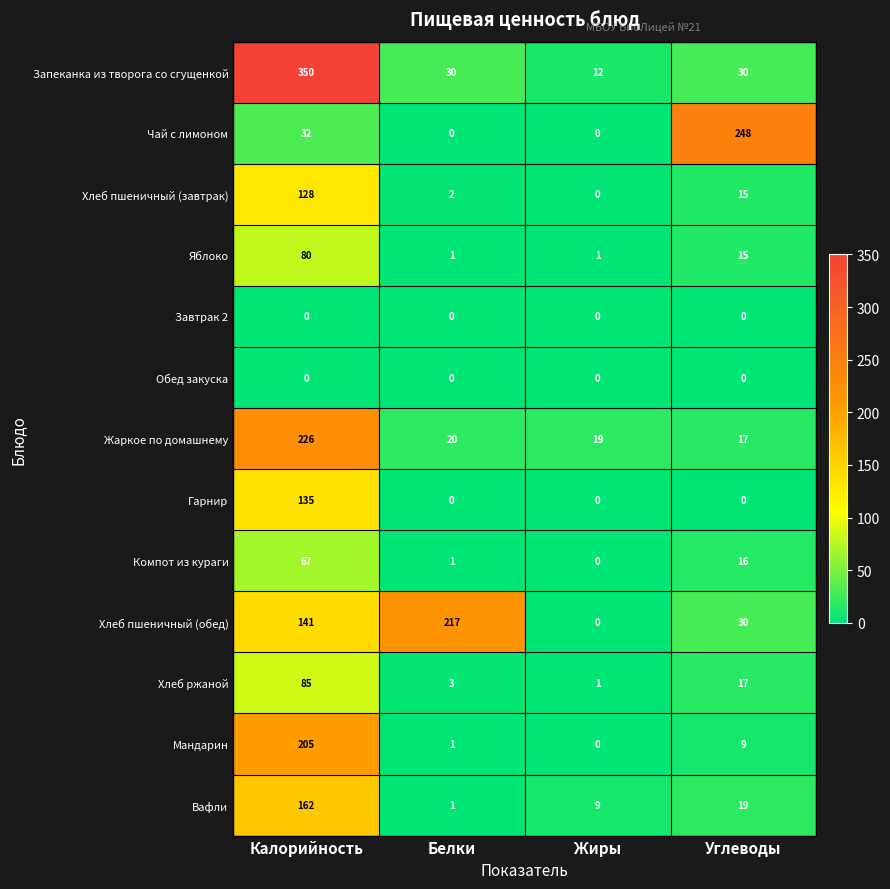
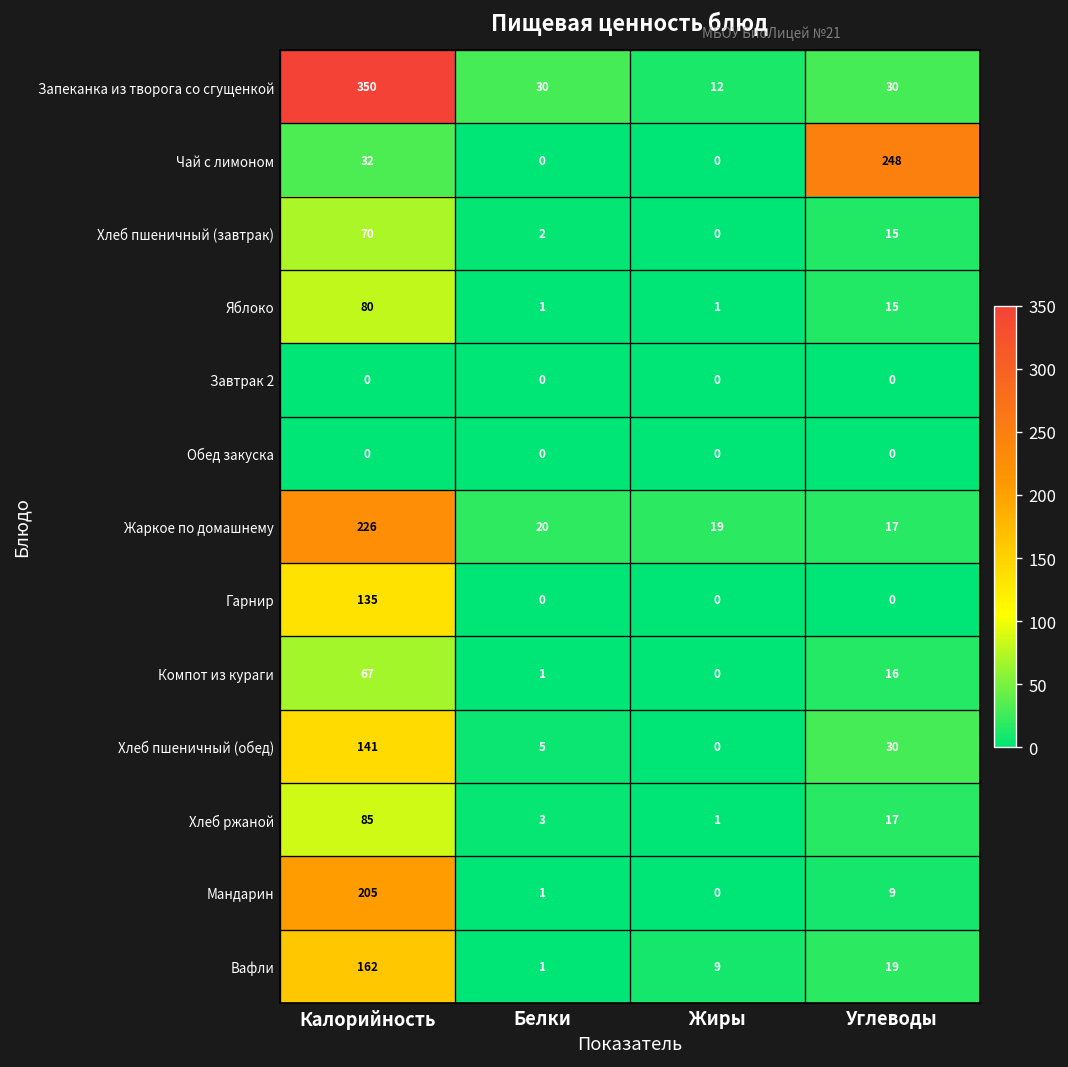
Хлеб пшеничный (завтрак), Калорийность: 128 -> 70
Хлеб пшеничный (обед), Белки: 217 -> 5
